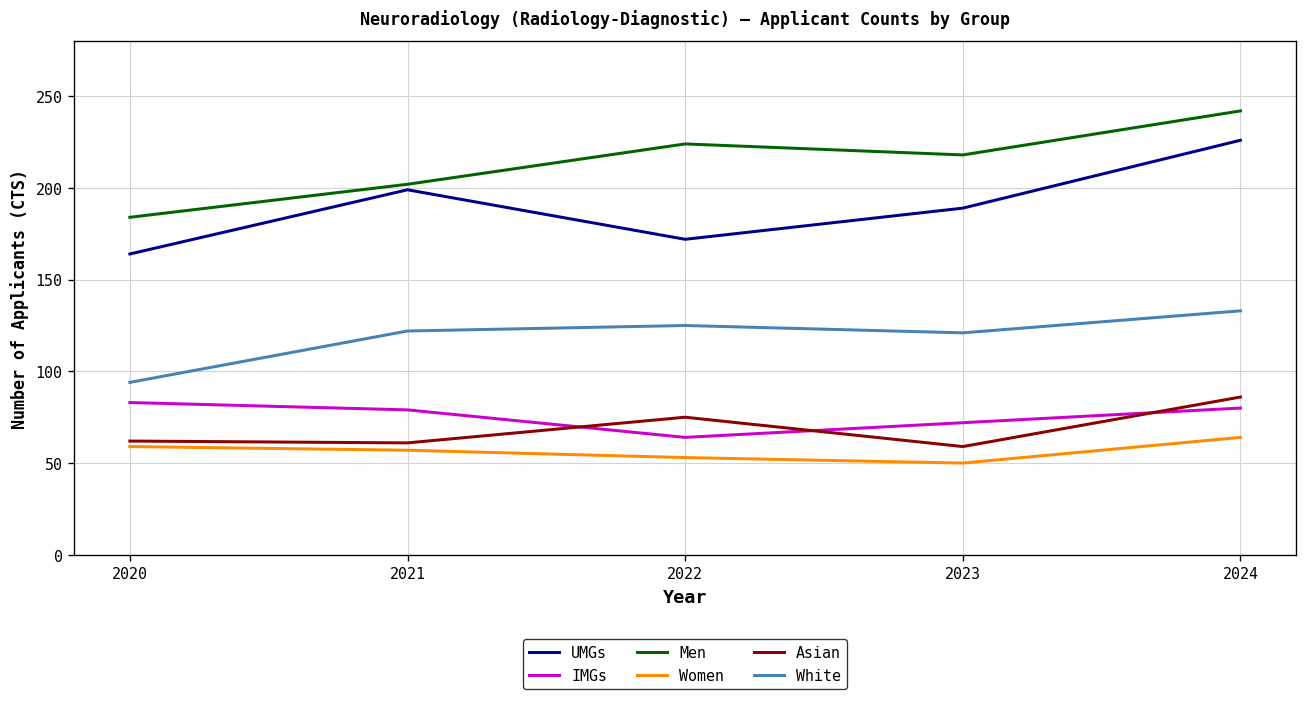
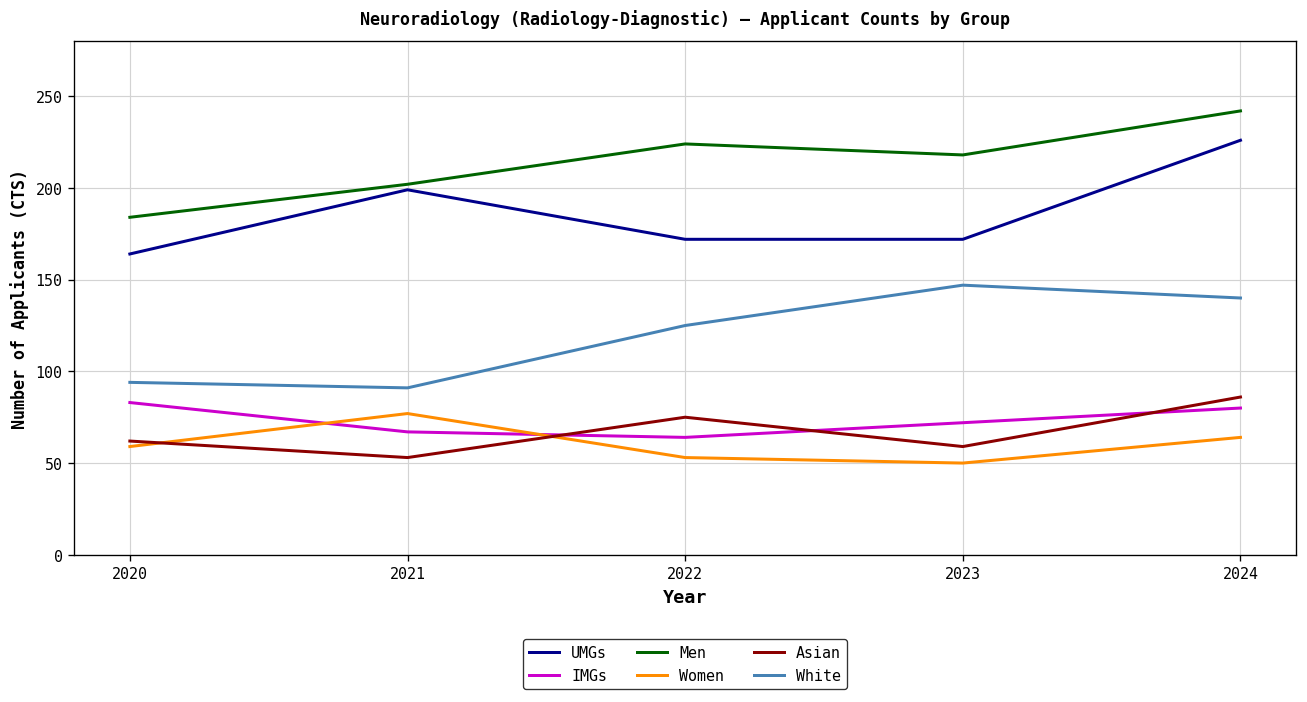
IMGs, 2021: 79 -> 67
Women, 2021: 57 -> 77
Asian, 2021: 61 -> 53
White, 2021: 122 -> 91
UMGs, 2023: 189 -> 172
White, 2023: 121 -> 147
White, 2024: 133 -> 140
